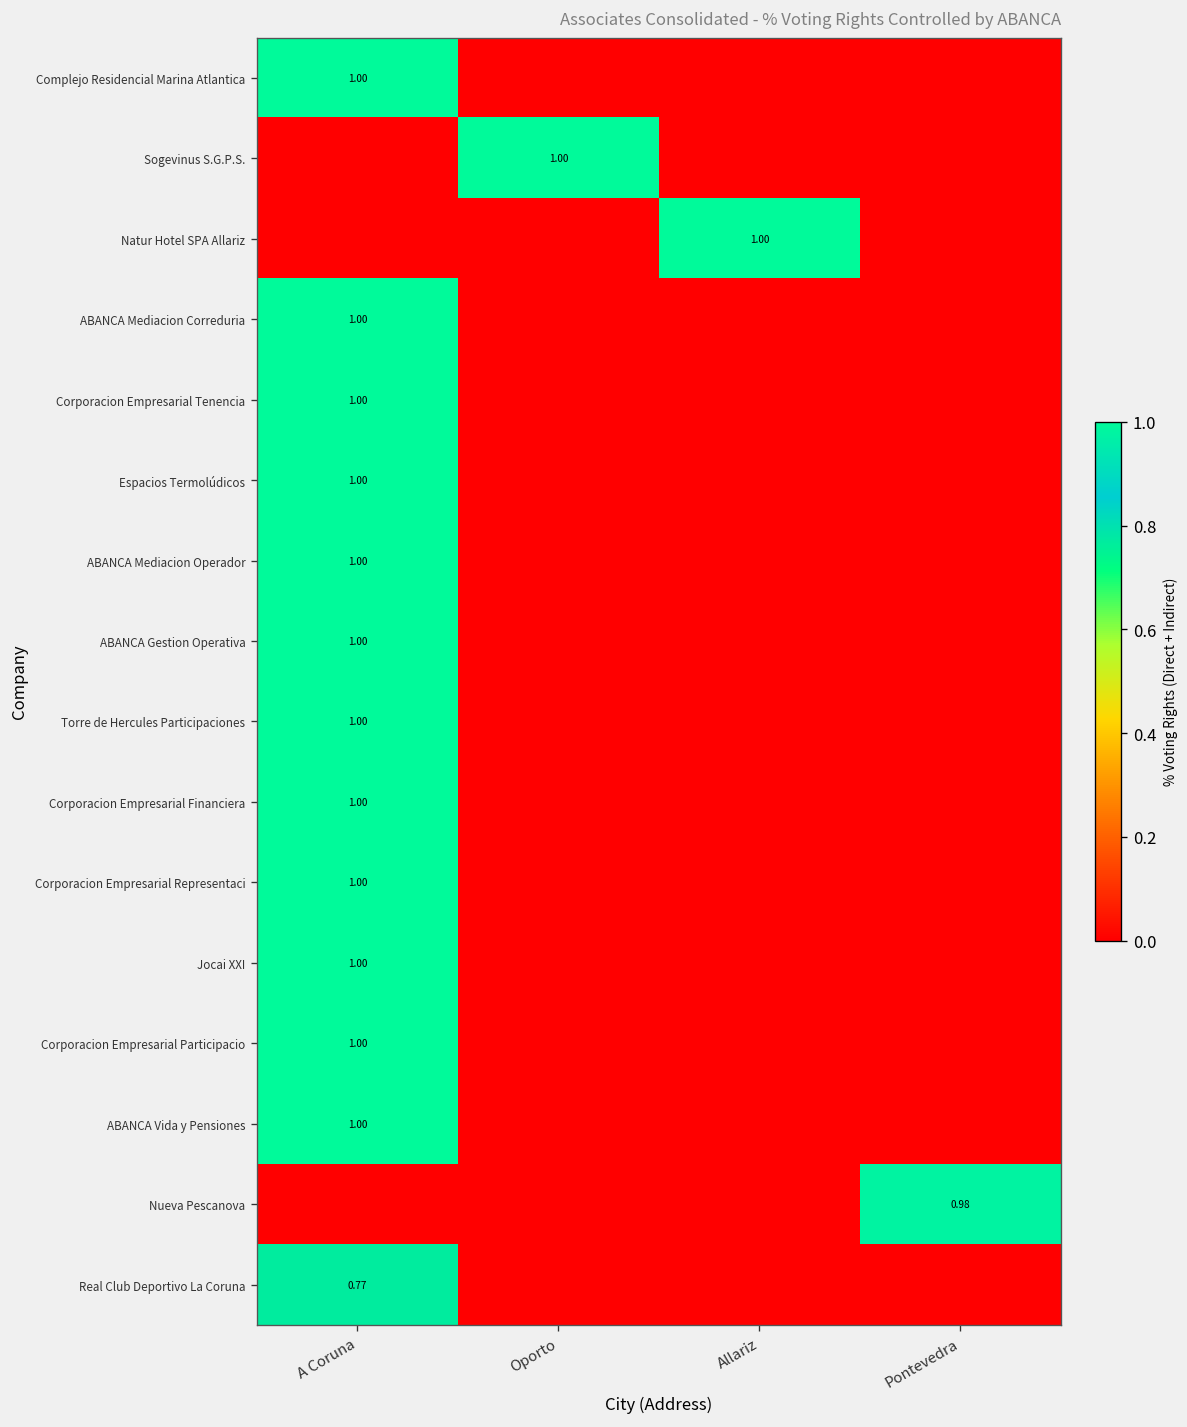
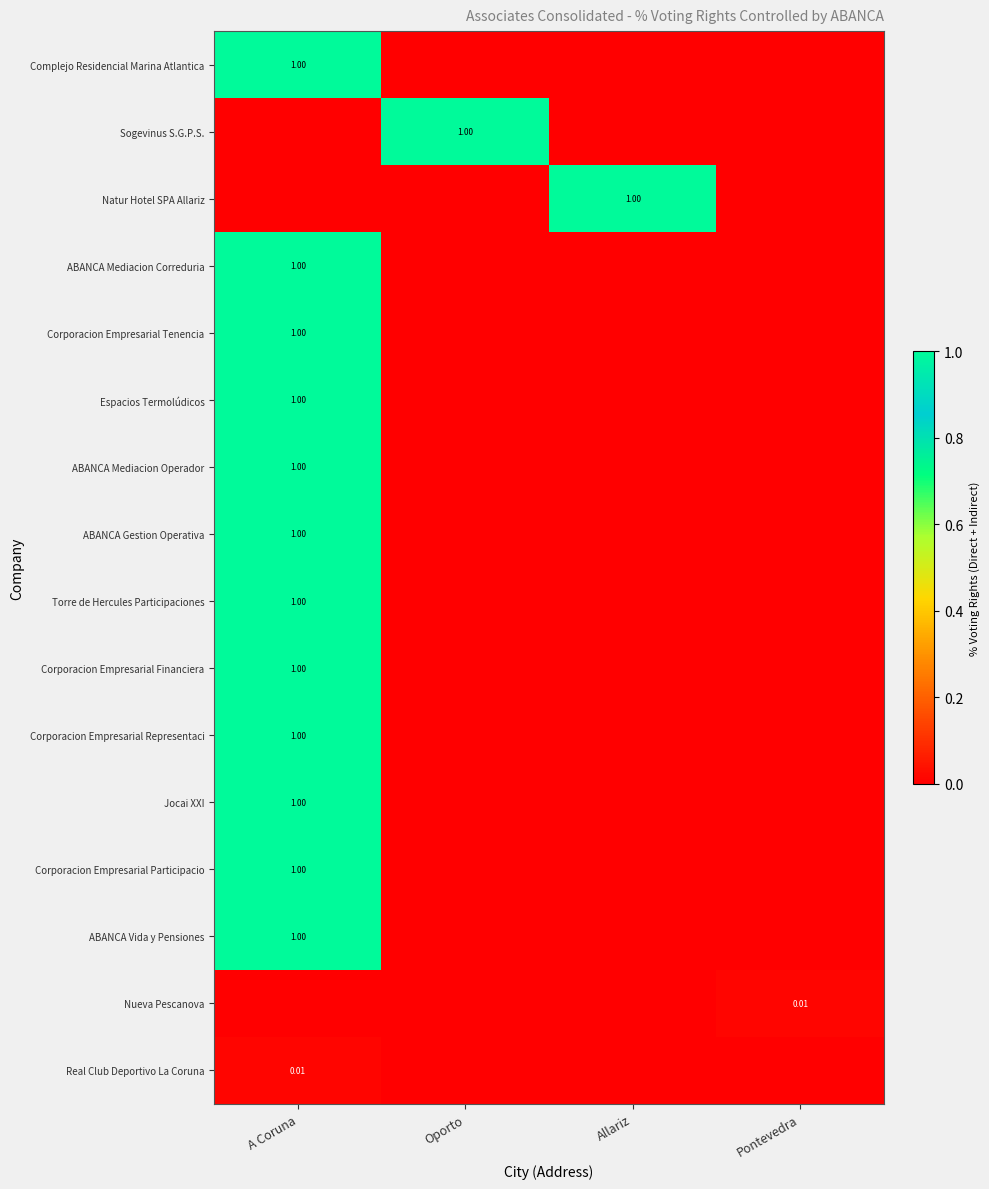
Nueva Pescanova, Pontevedra: 0.98 -> 0.01
Real Club Deportivo La Coruna, A Coruna: 0.77 -> 0.01
